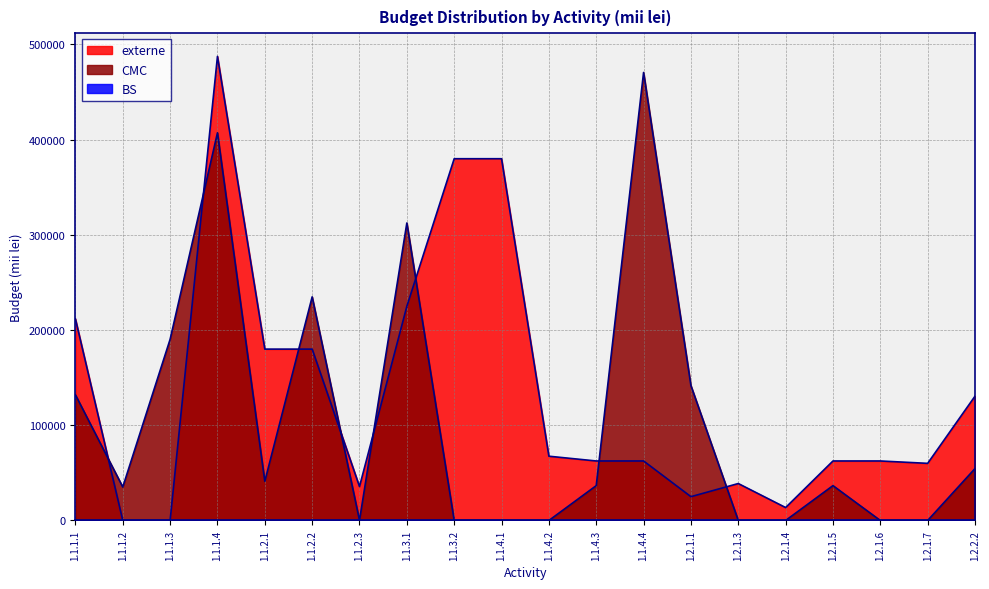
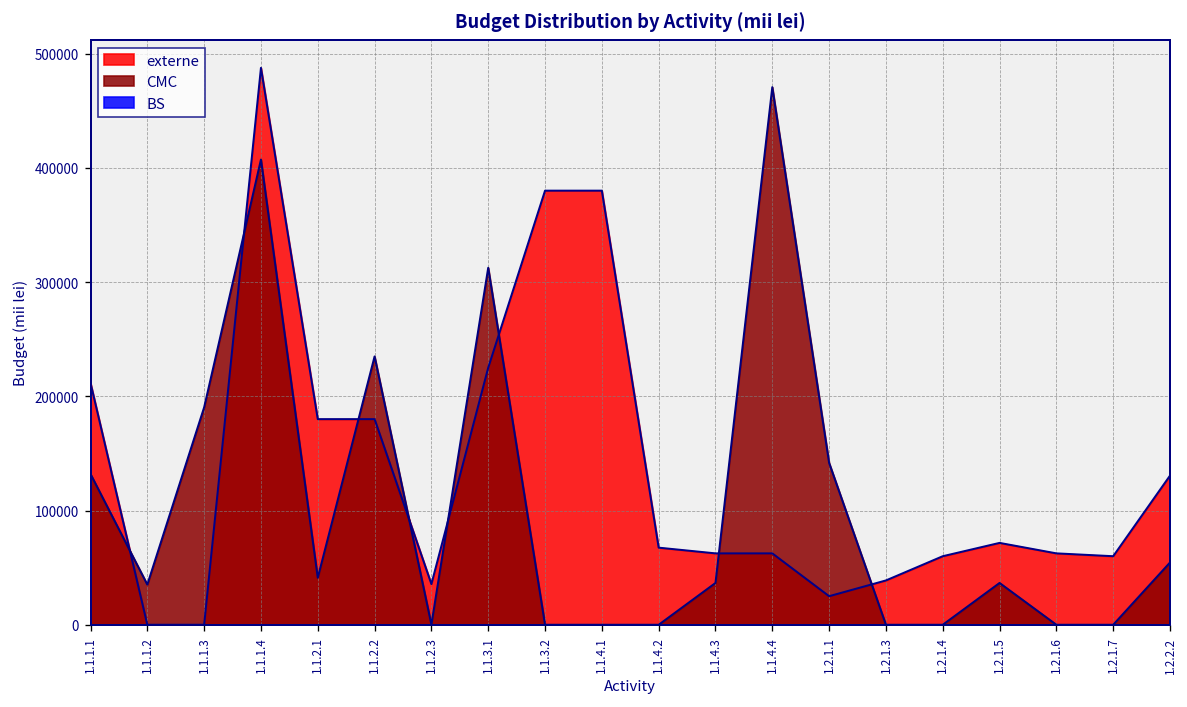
externe, 1.2.1.4: 10000 -> 60000
externe, 1.2.1.5: 60000 -> 70000
